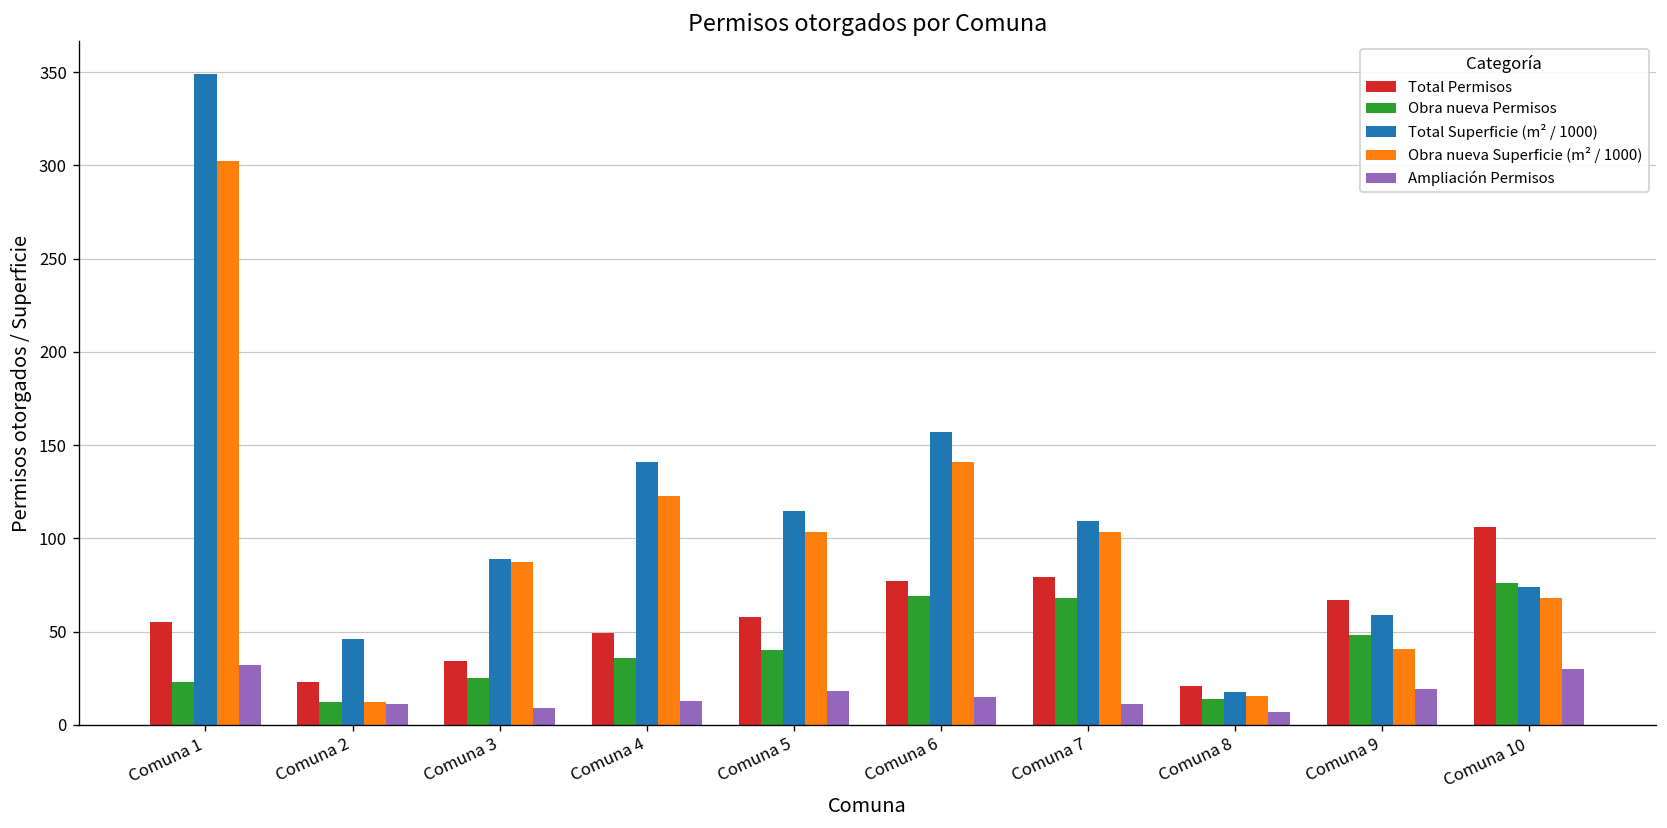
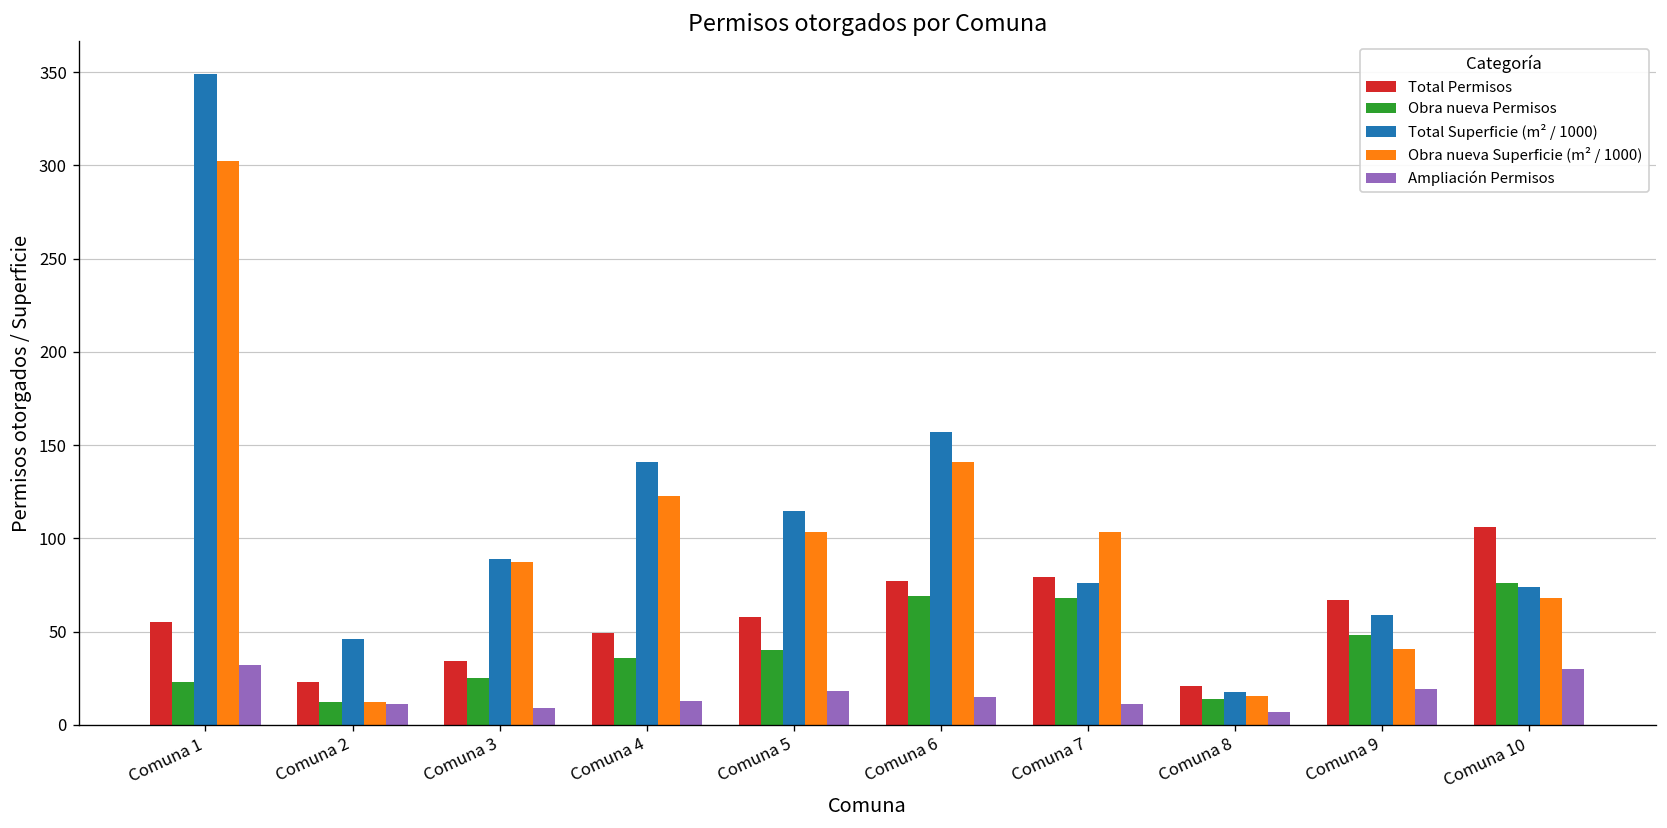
Total Superficie (m² / 1000), Comuna 7: 109 -> 76
